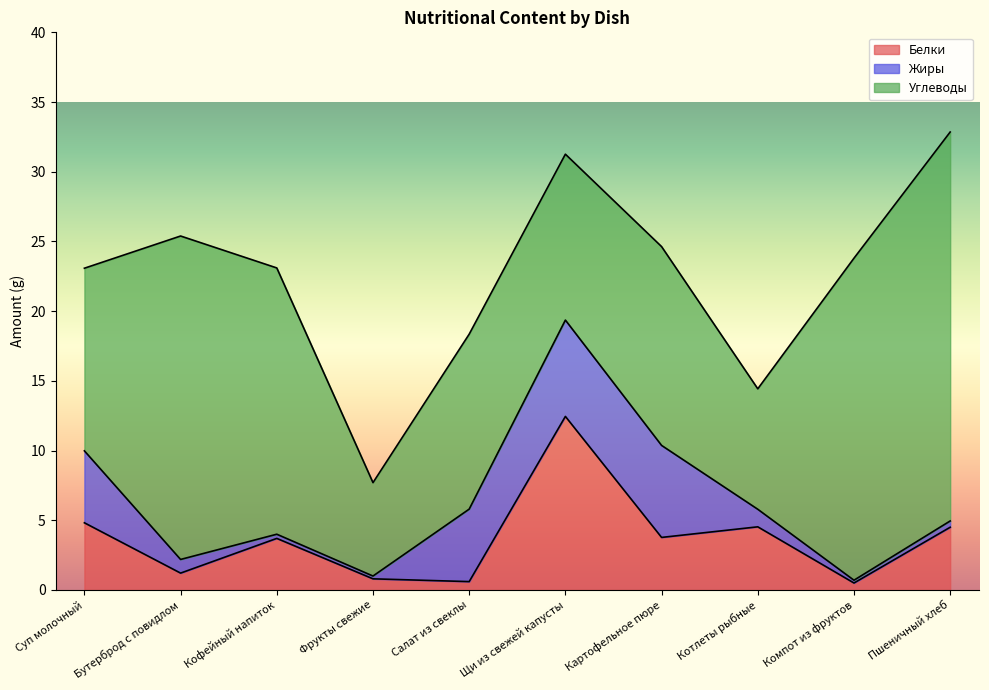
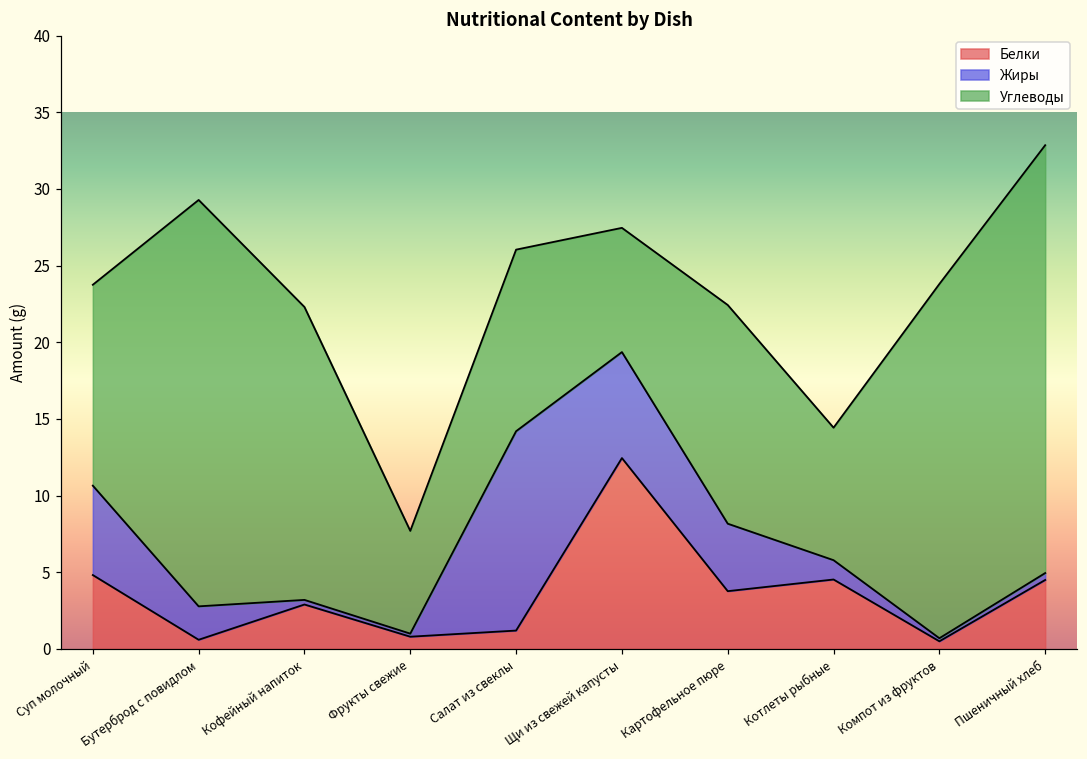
Жиры, Суп молочный: 5.2 -> 5.8
Белки, Бутерброд с повидлом: 1.2 -> 0.6
Жиры, Бутерброд с повидлом: 1.0 -> 2.2
Углеводы, Бутерброд с повидлом: 23.2 -> 26.5
Белки, Кофейный напиток: 3.7 -> 2.9
Белки, Салат из свеклы: 0.6 -> 1.2
Жиры, Салат из свеклы: 5.2 -> 13.0
Углеводы, Салат из свеклы: 12.6 -> 11.8
Углеводы, Щи из свежей капусты: 11.9 -> 8.1
Жиры, Картофельное пюре: 6.6 -> 4.4
